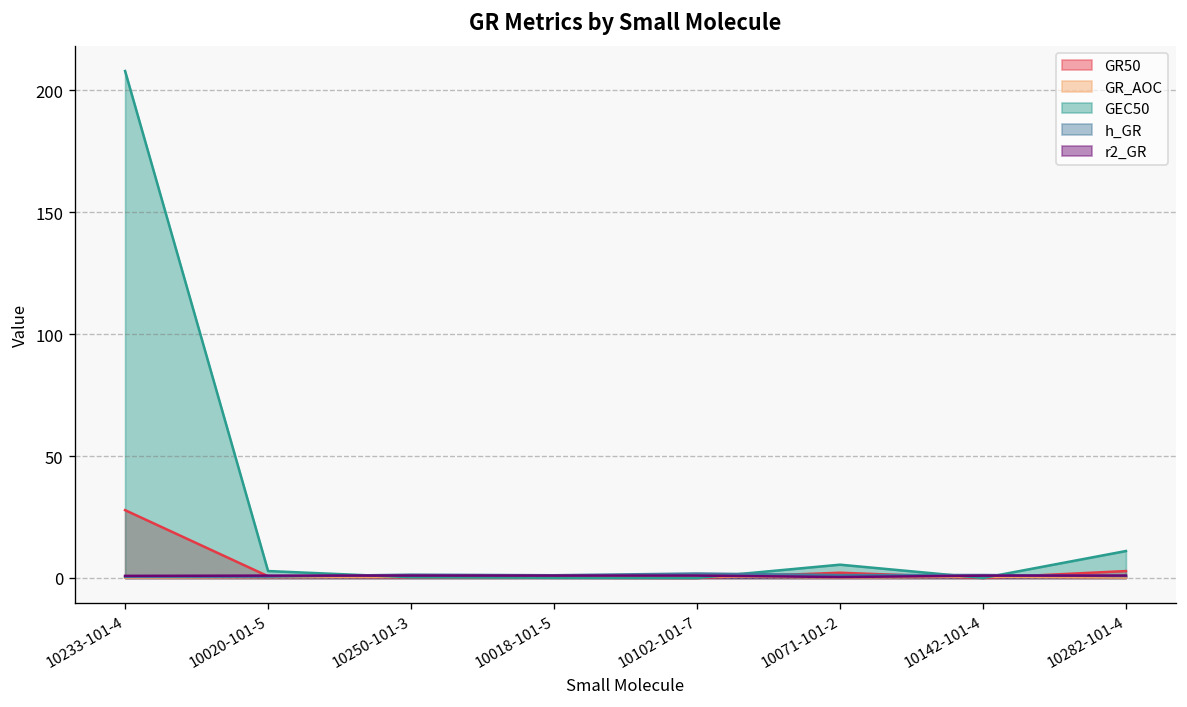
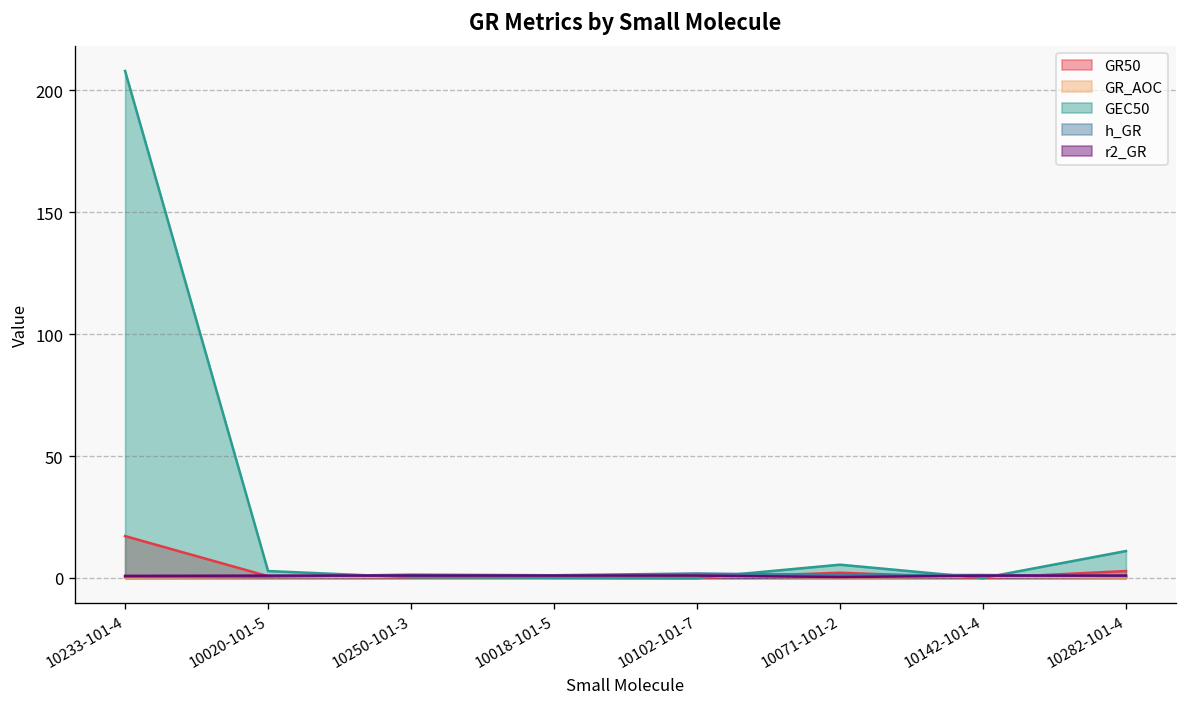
GR50, 10233-101-4: 28 -> 17
